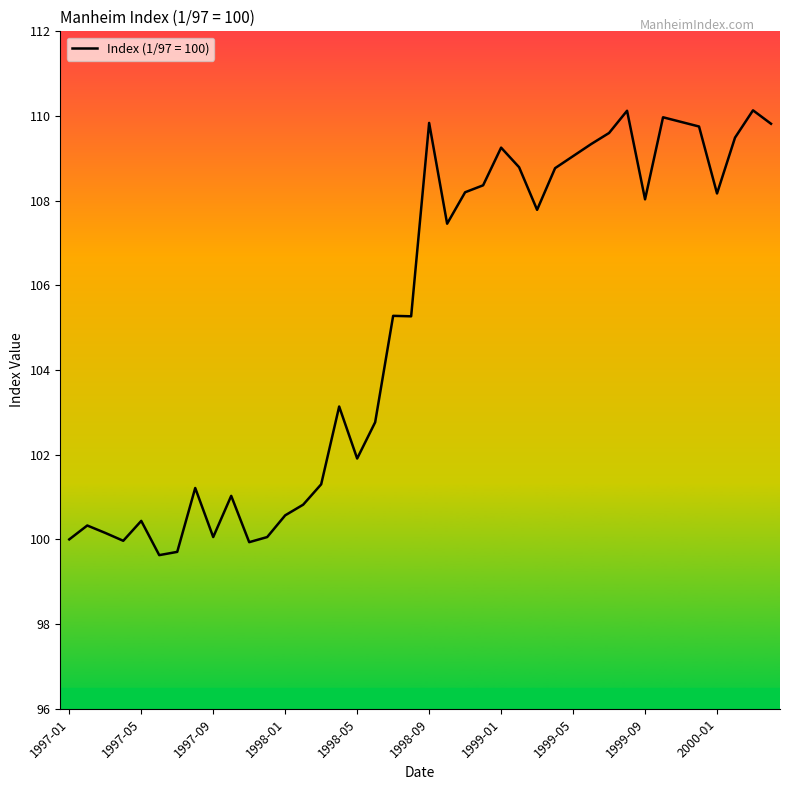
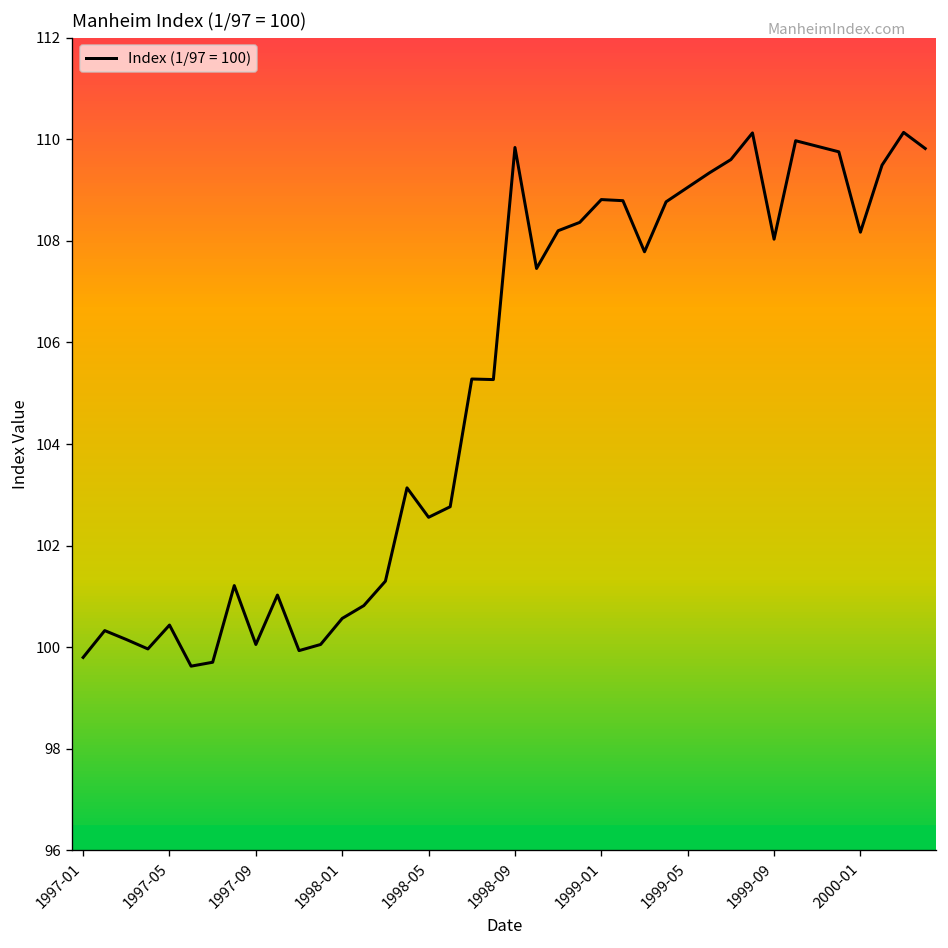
1997-01: 100.0 -> 99.8
1998-05: 101.9 -> 102.6
1999-01: 109.3 -> 108.8
